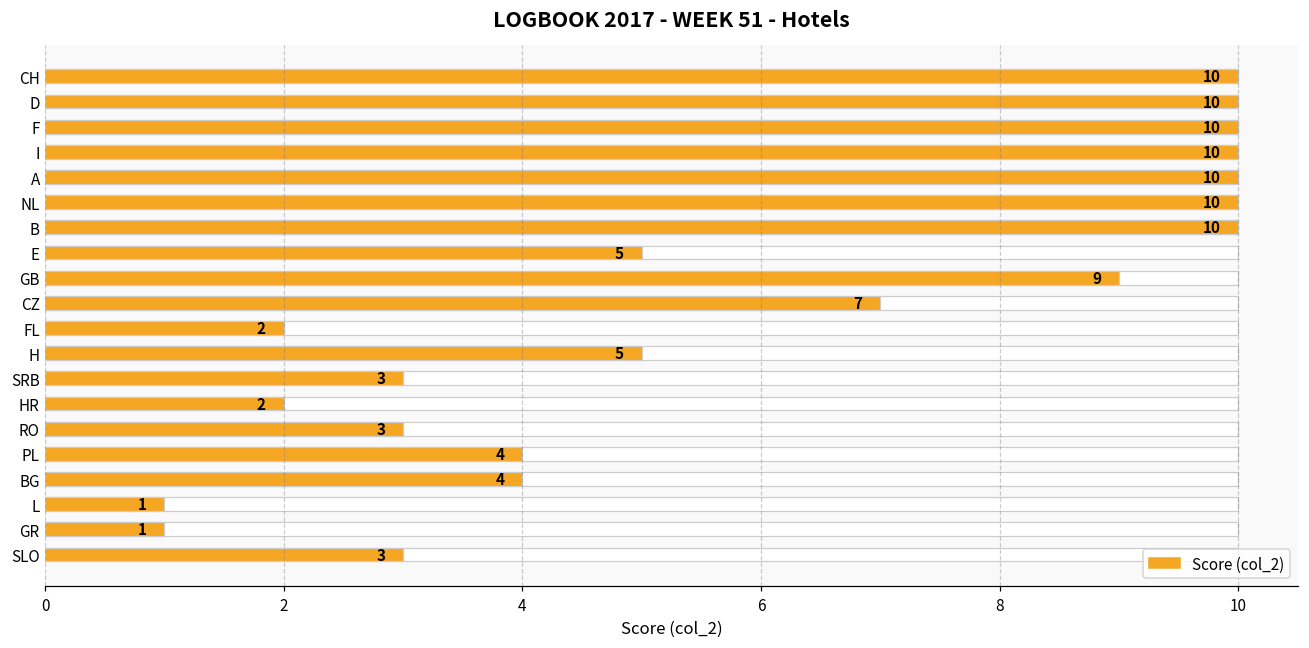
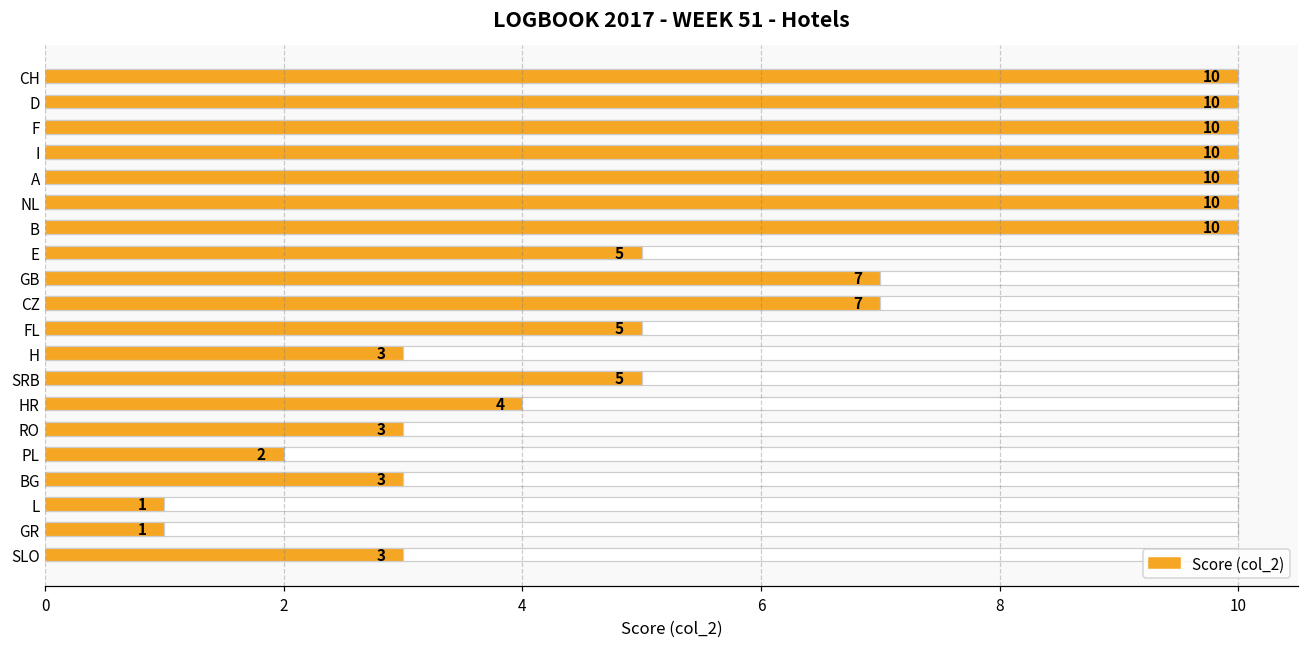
Score (col_2), GB: 9 -> 7
Score (col_2), FL: 2 -> 5
Score (col_2), H: 5 -> 3
Score (col_2), SRB: 3 -> 5
Score (col_2), HR: 2 -> 4
Score (col_2), PL: 4 -> 2
Score (col_2), BG: 4 -> 3
